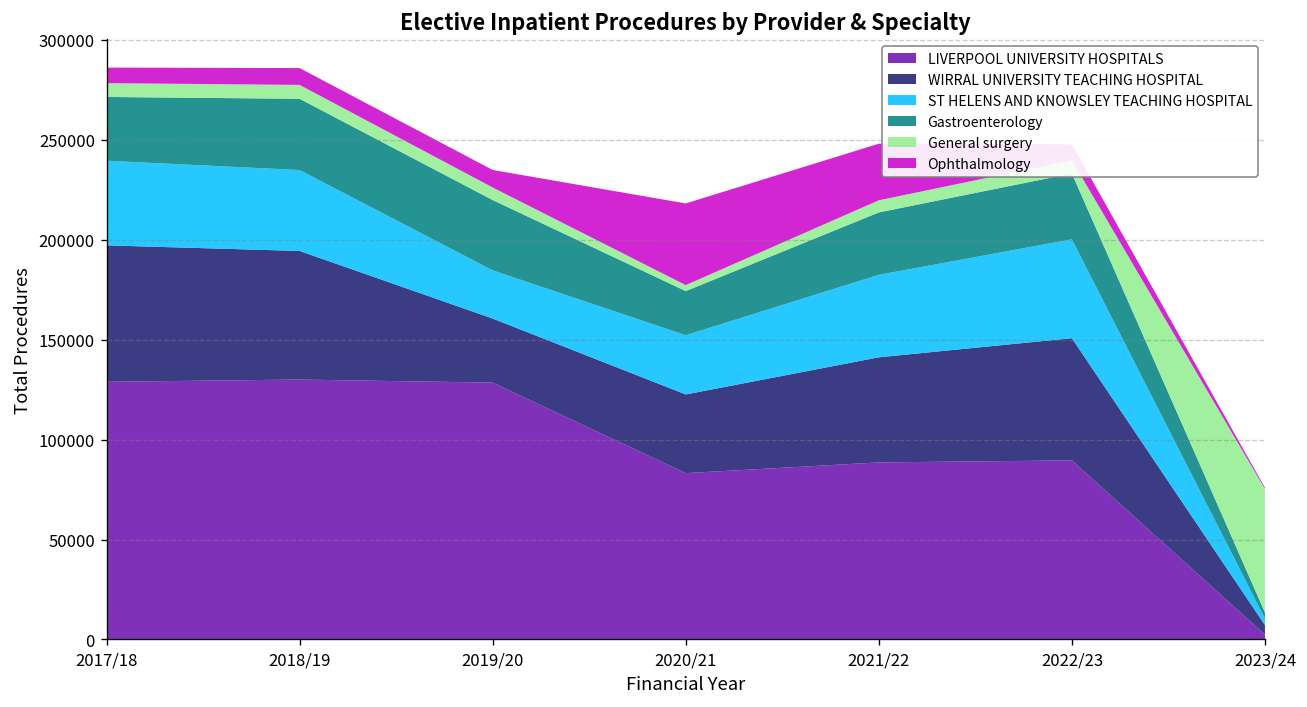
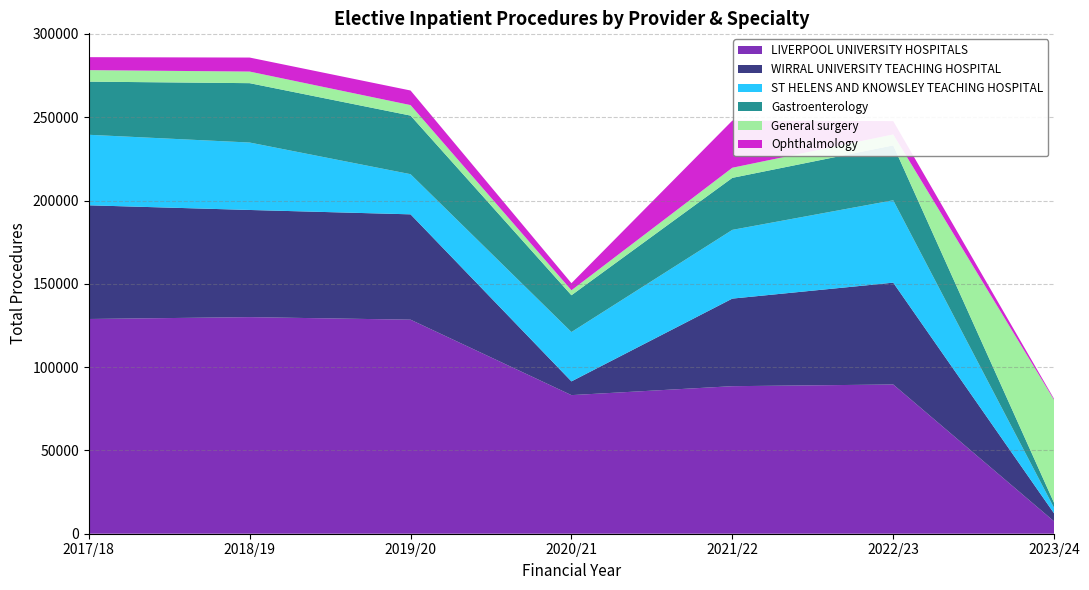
WIRRAL UNIVERSITY TEACHING HOSPITAL, 2019/20: 32000 -> 63000
WIRRAL UNIVERSITY TEACHING HOSPITAL, 2020/21: 39000 -> 8000
Ophthalmology, 2020/21: 41000 -> 4000
LIVERPOOL UNIVERSITY HOSPITALS, 2023/24: 2000 -> 7000
